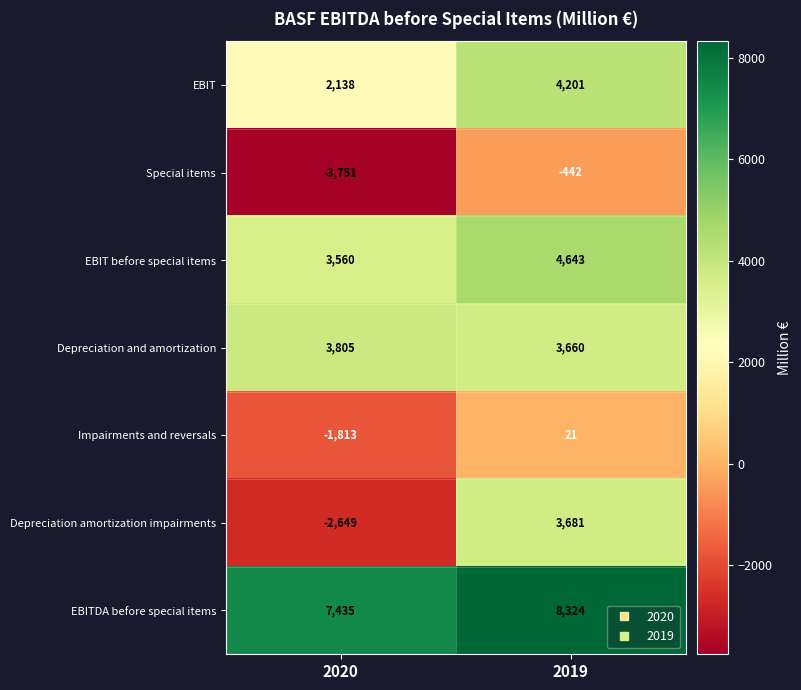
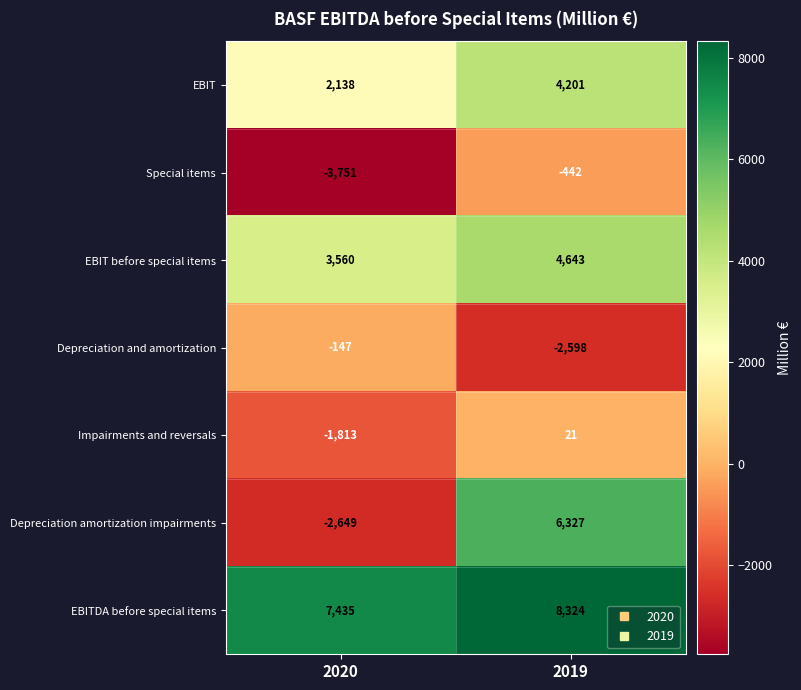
Depreciation and amortization, 2020: 3,805 -> -147
Depreciation and amortization, 2019: 3,660 -> -2,598
Depreciation amortization impairments, 2019: 3,681 -> 6,327
